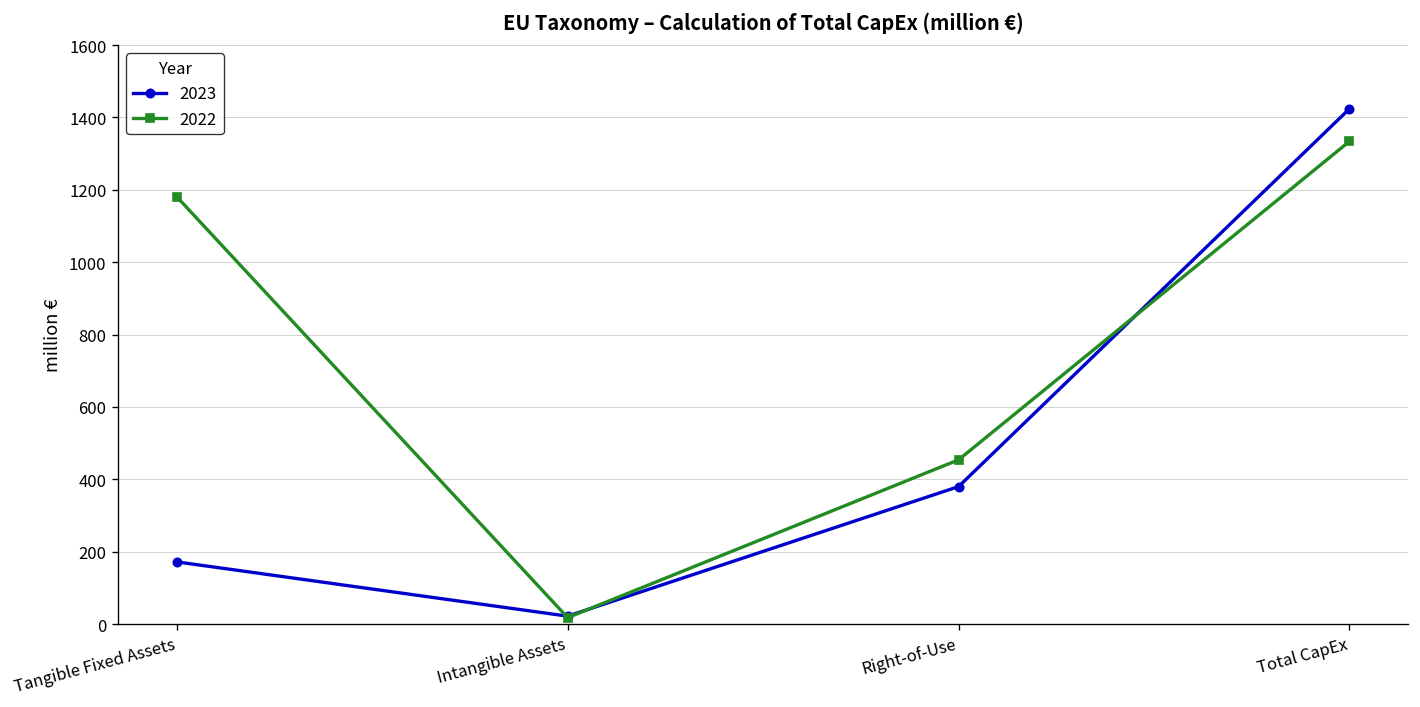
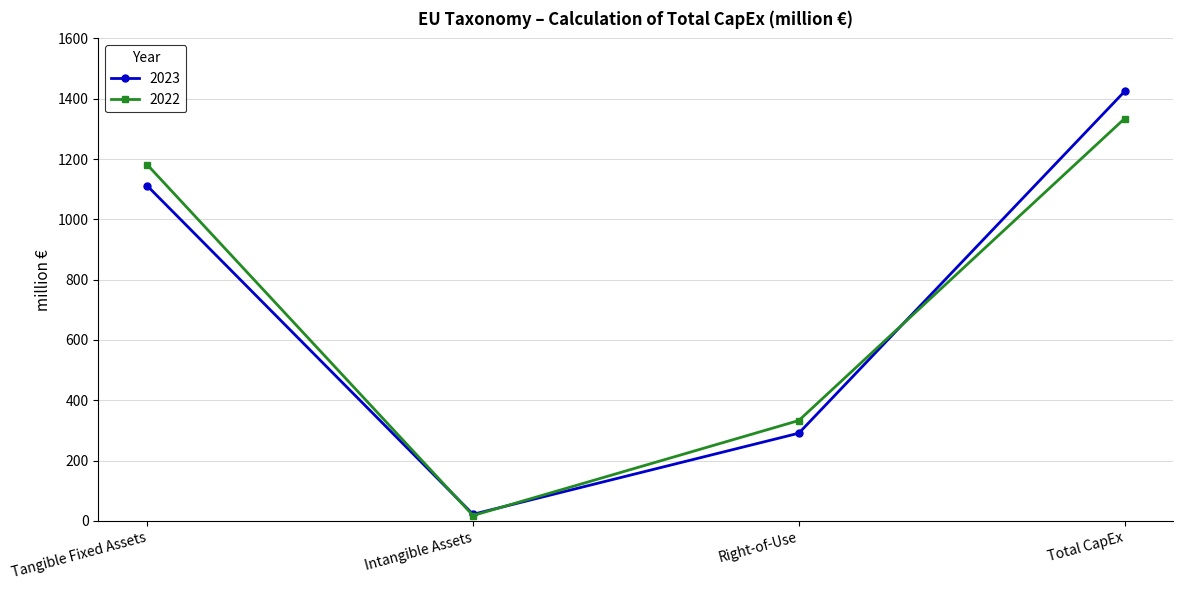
2023, Tangible Fixed Assets: 170 -> 1110
2023, Right-of-Use: 380 -> 290
2022, Right-of-Use: 450 -> 330
